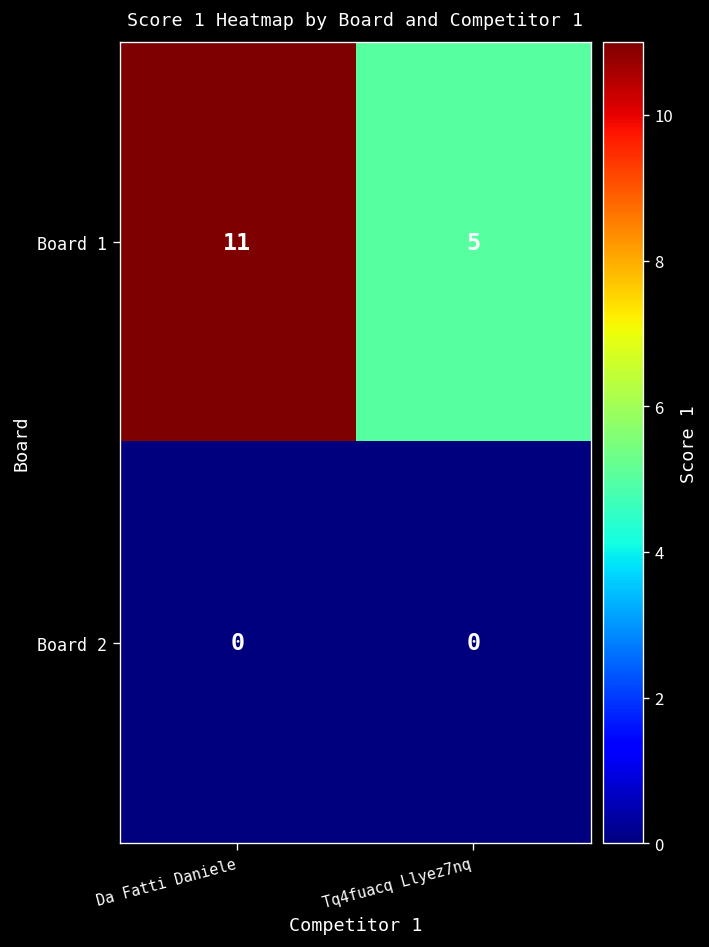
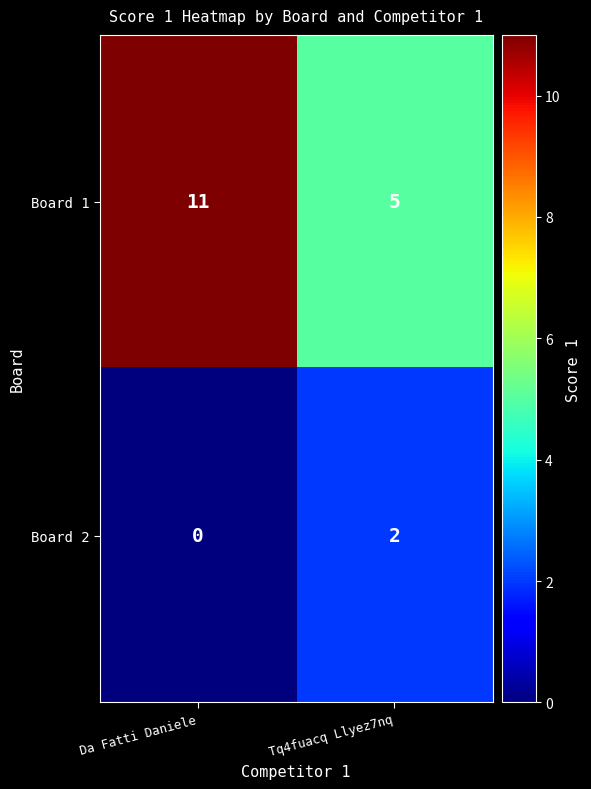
Board 2, Tq4fuacq Llyez7nq: 0 -> 2
